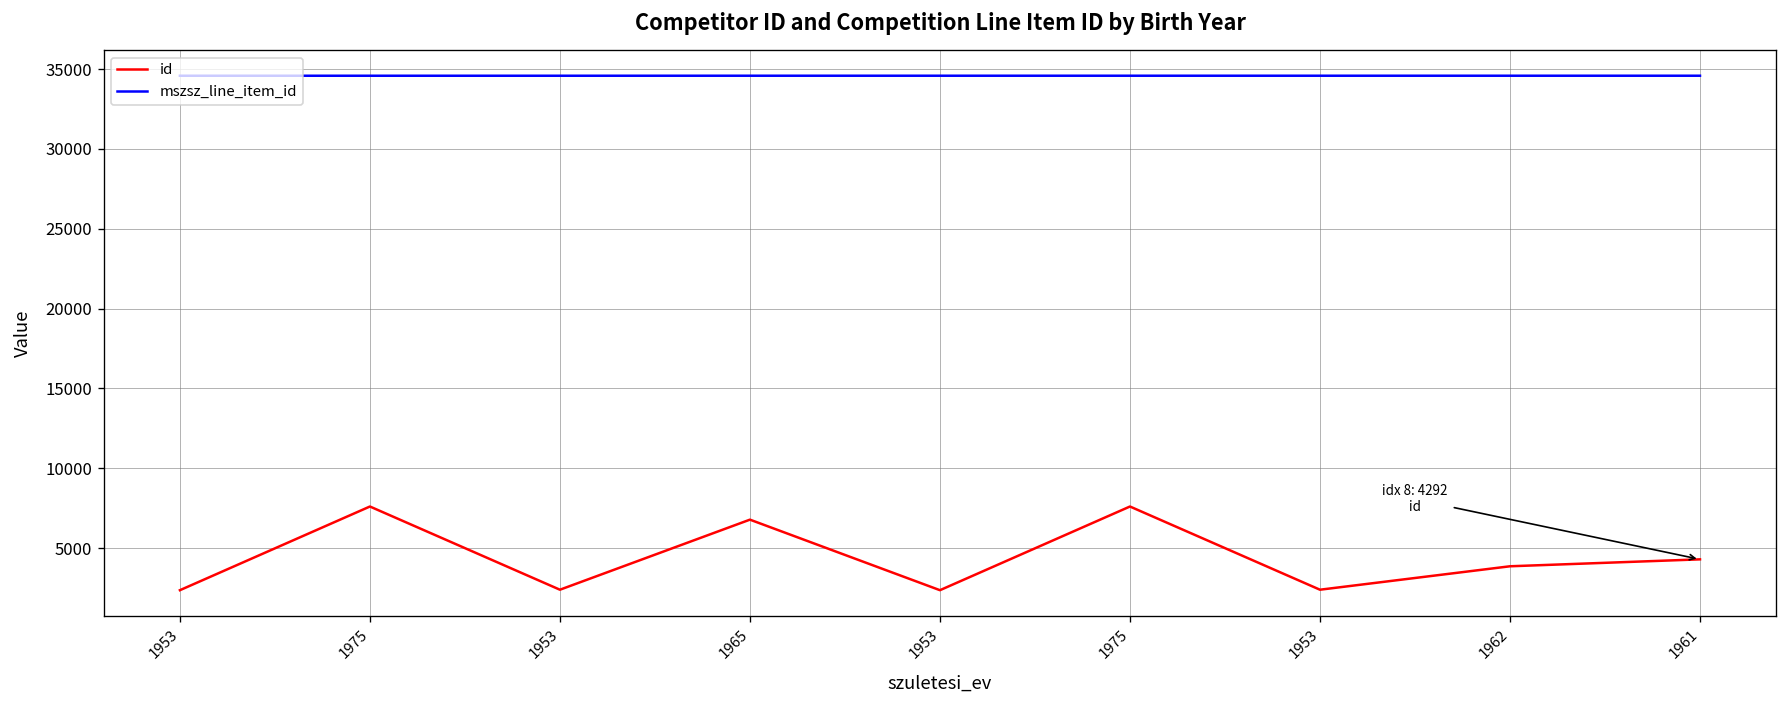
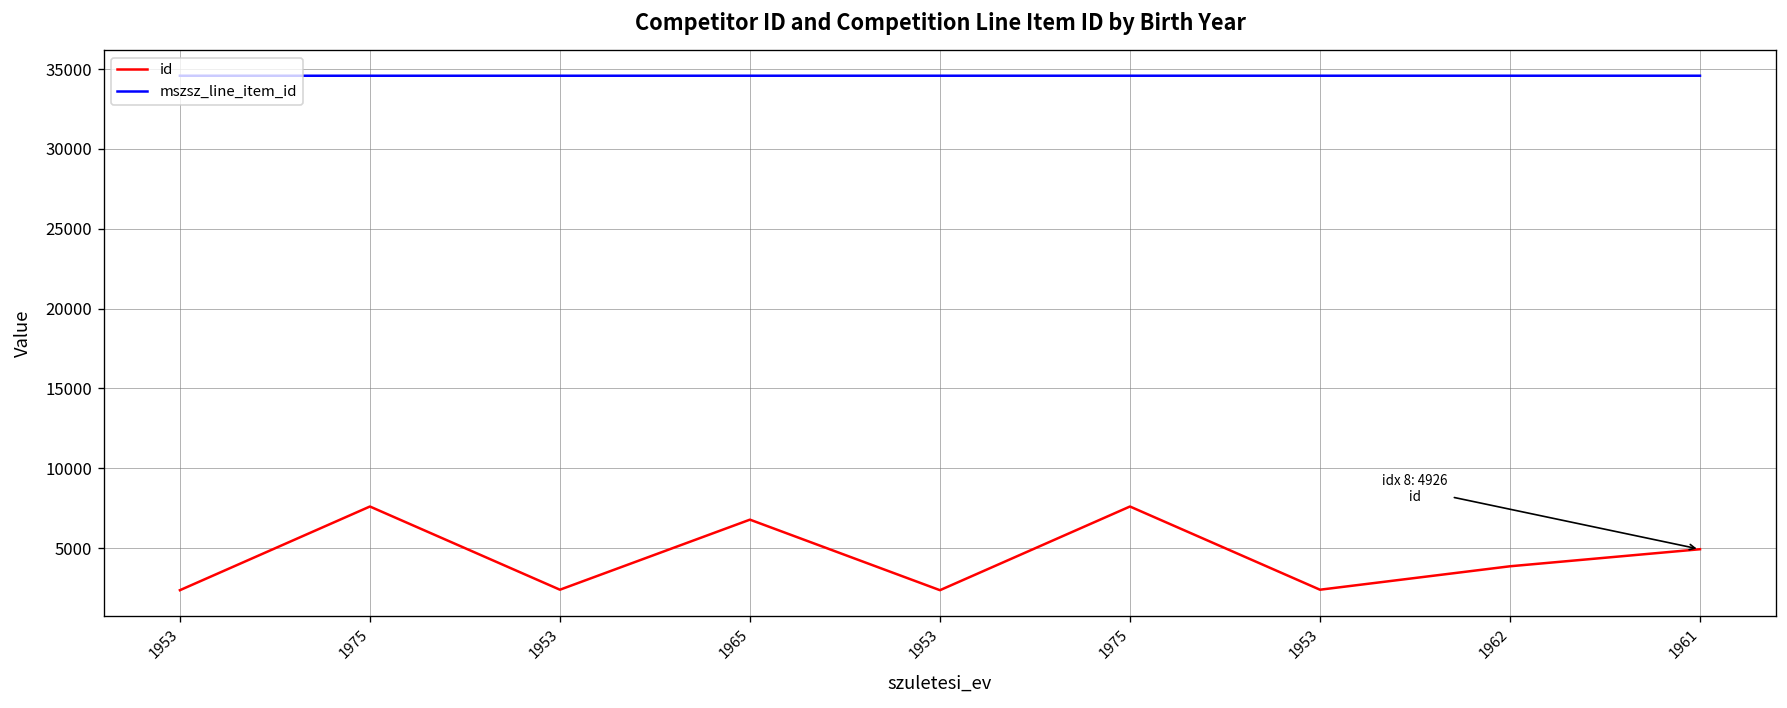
id, 1961: 4292 -> 4926
